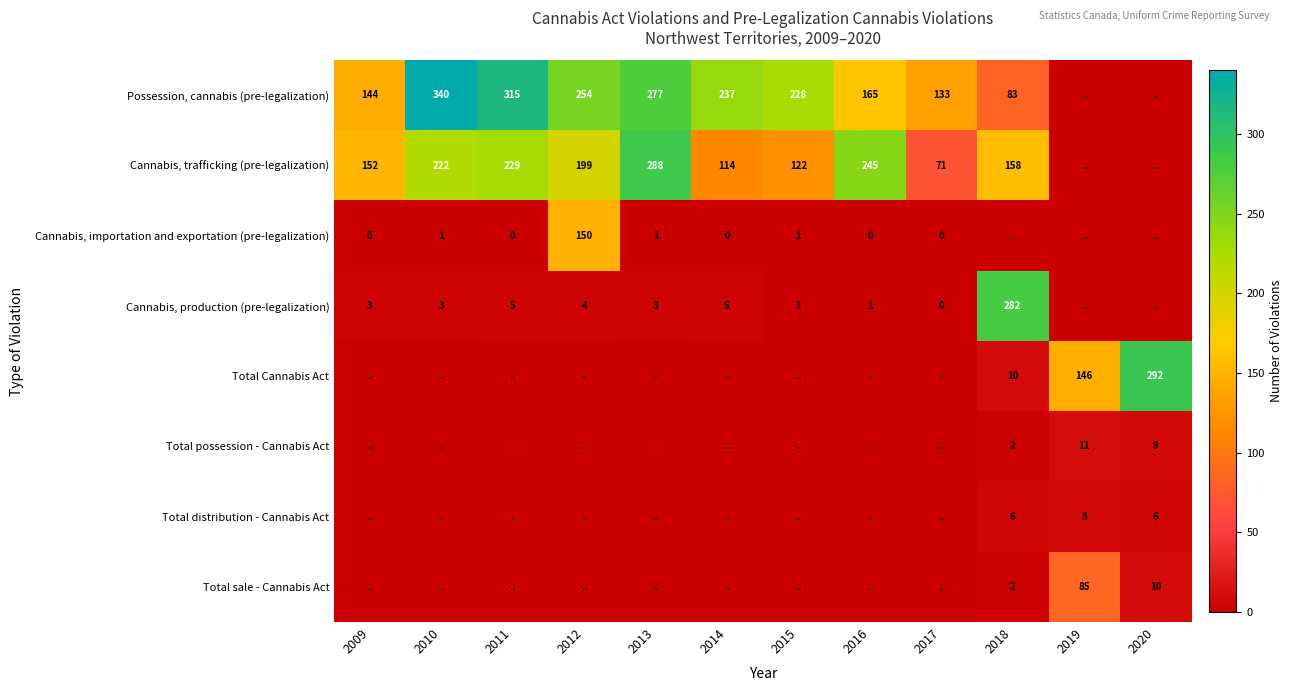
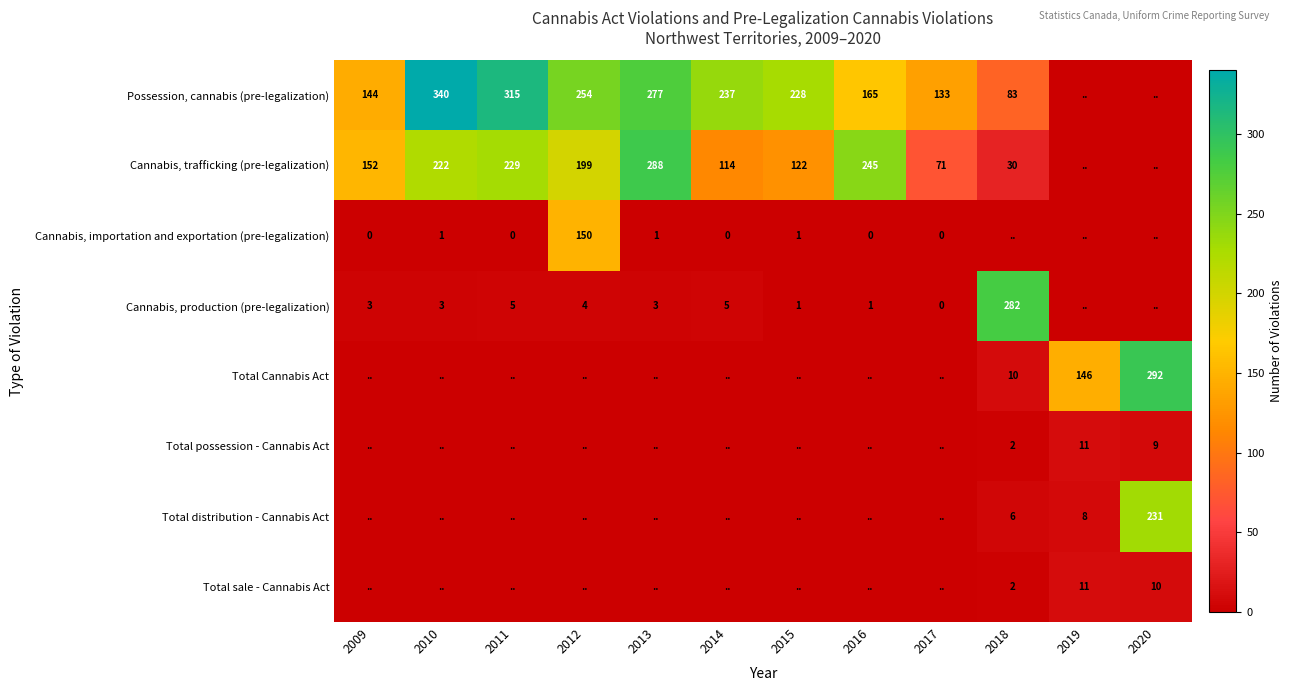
Cannabis, trafficking (pre-legalization), 2018: 158 -> 30
Total distribution - Cannabis Act, 2020: 6 -> 231
Total sale - Cannabis Act, 2019: 85 -> 11
